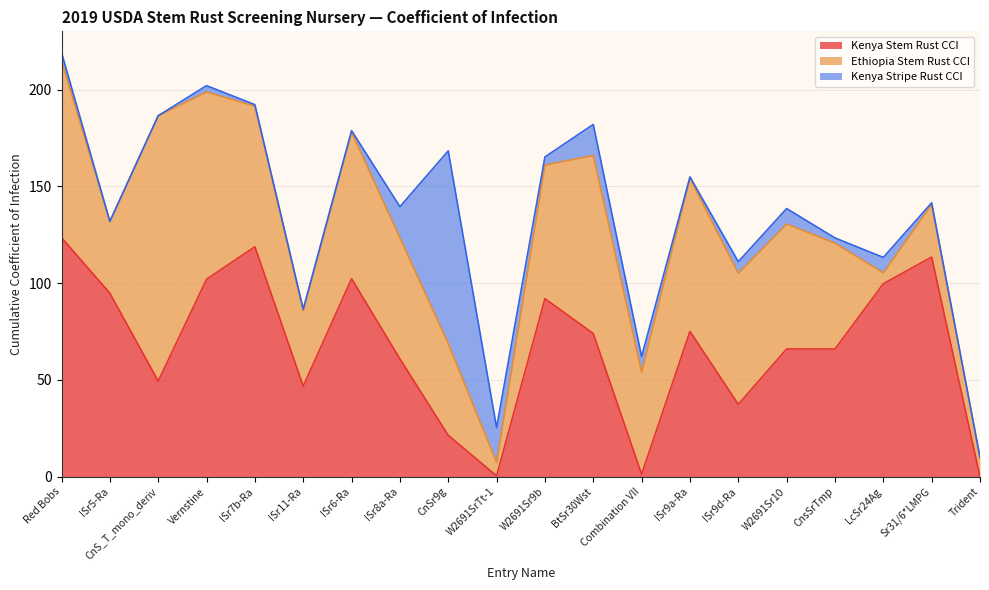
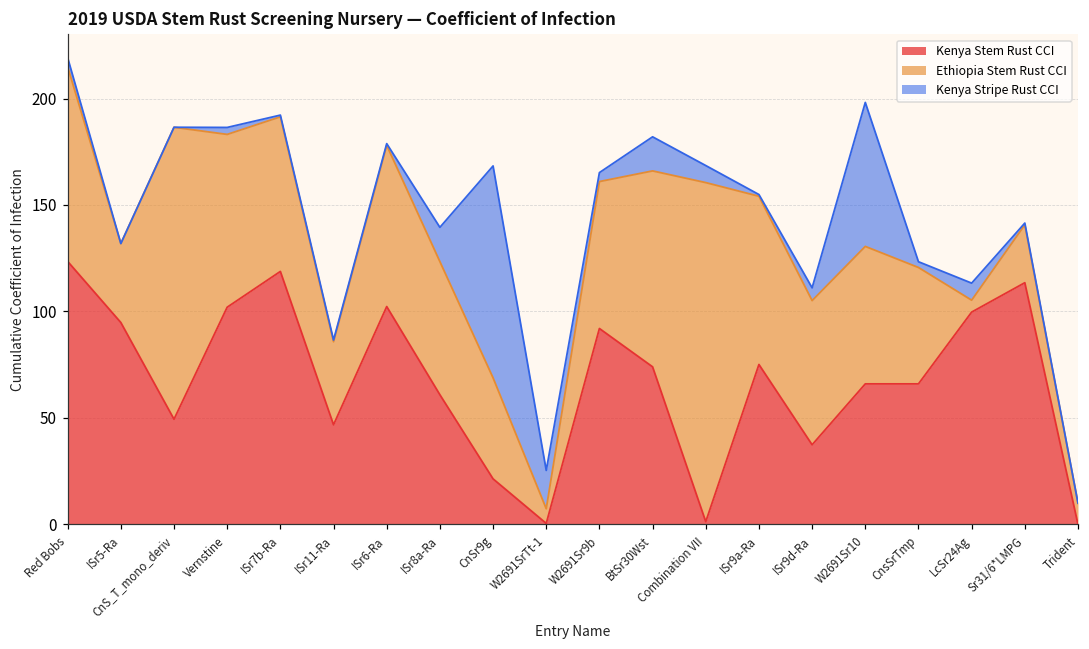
Ethiopia Stem Rust CCI, Vernstine: 97 -> 81
Ethiopia Stem Rust CCI, Combination VII: 53 -> 159
Kenya Stripe Rust CCI, W2691Sr10: 8 -> 68
